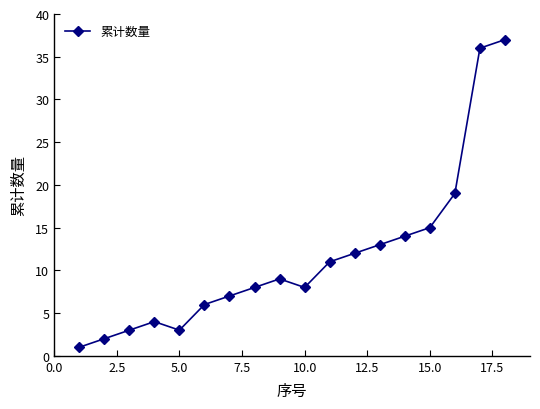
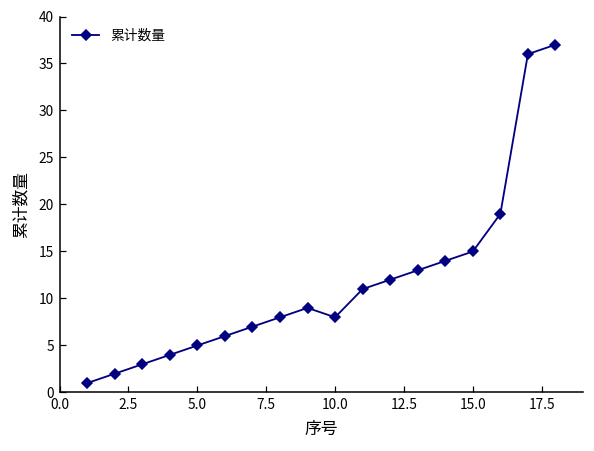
5.0: 3 -> 5
